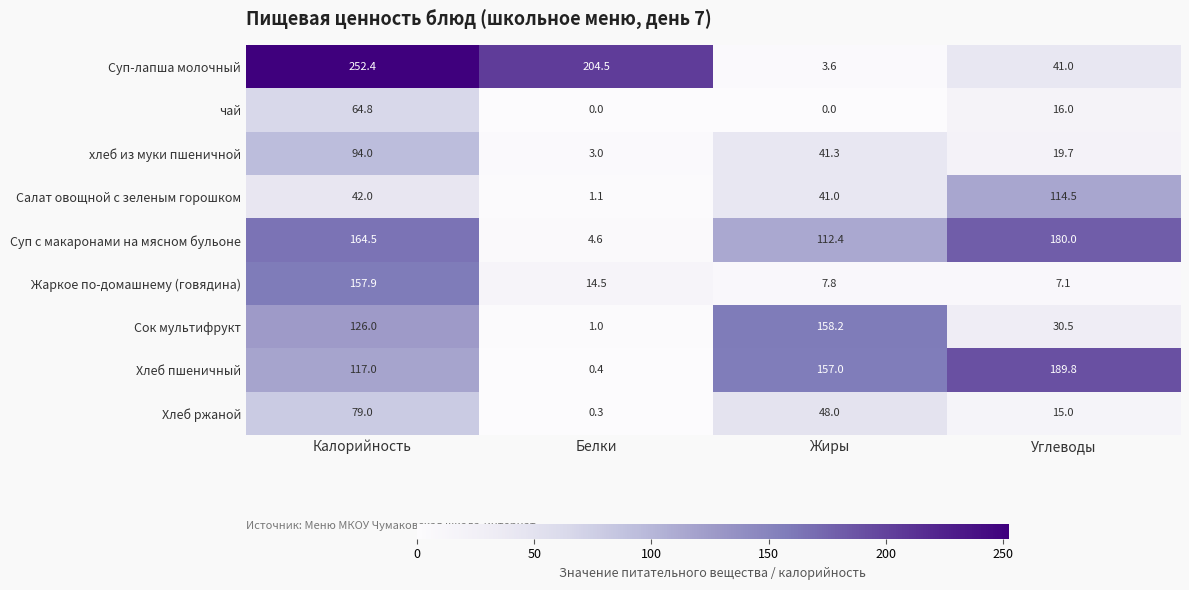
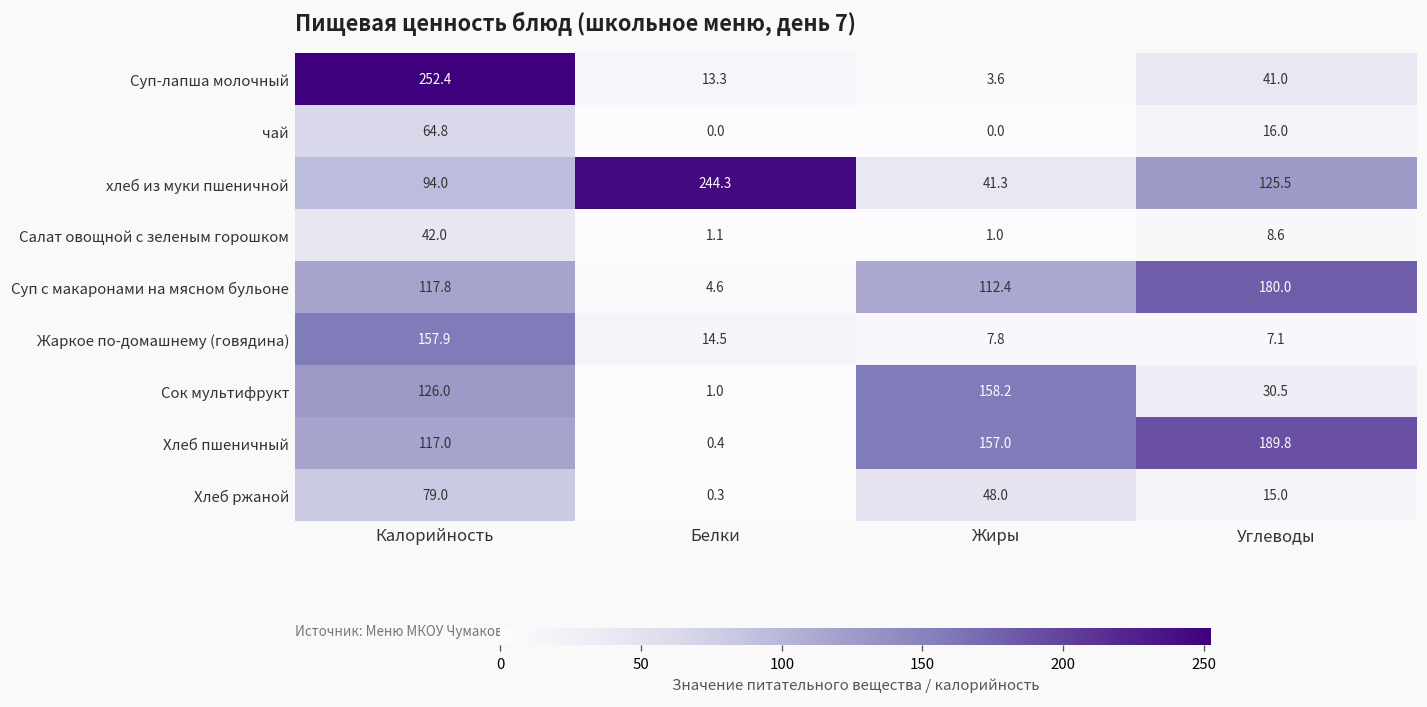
Суп-лапша молочный, Белки: 204.5 -> 13.3
хлеб из муки пшеничной, Белки: 3.0 -> 244.3
хлеб из муки пшеничной, Углеводы: 19.7 -> 125.5
Салат овощной с зеленым горошком, Жиры: 41.0 -> 1.0
Салат овощной с зеленым горошком, Углеводы: 114.5 -> 8.6
Суп с макаронами на мясном бульоне, Калорийность: 164.5 -> 117.8
